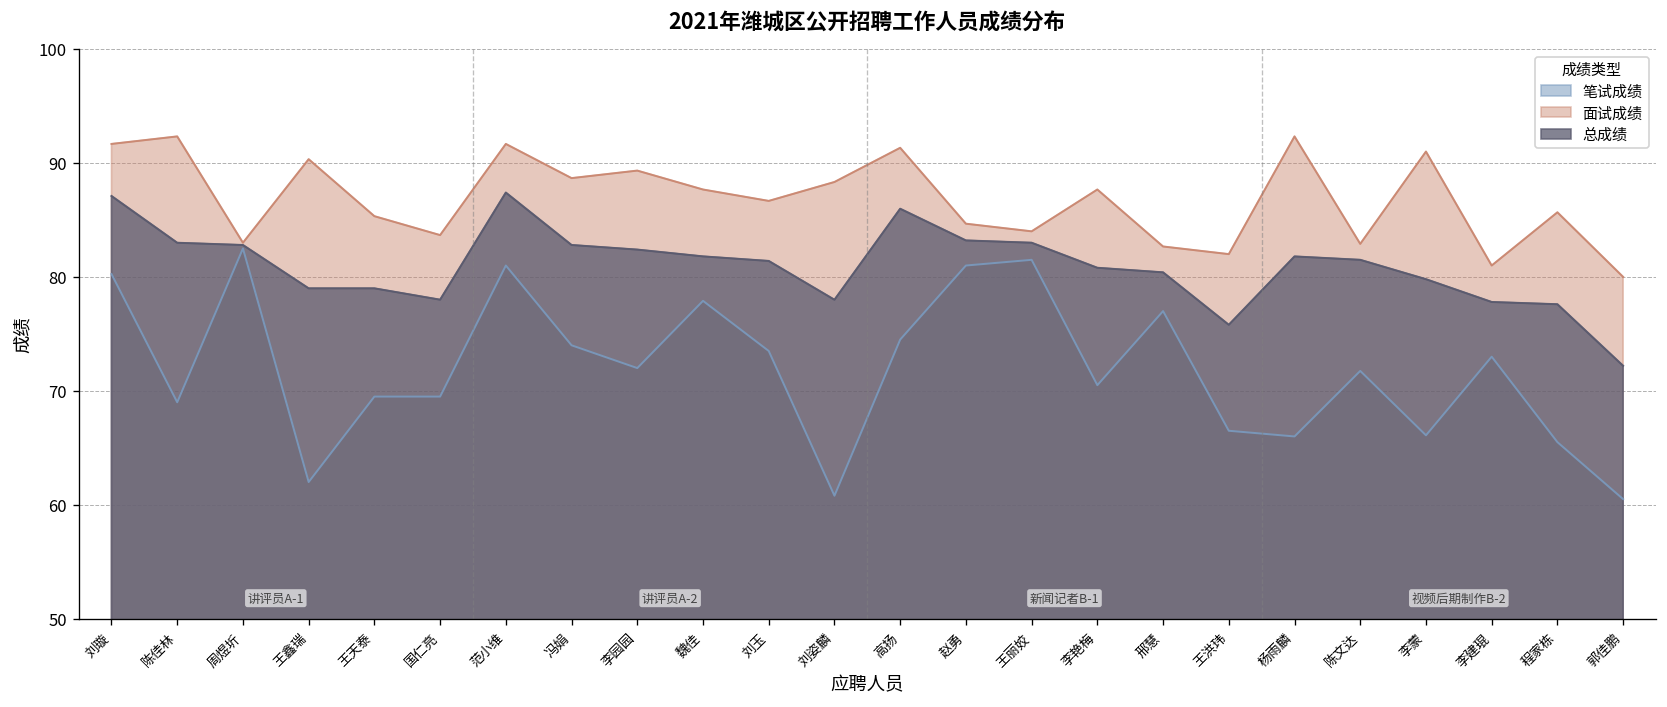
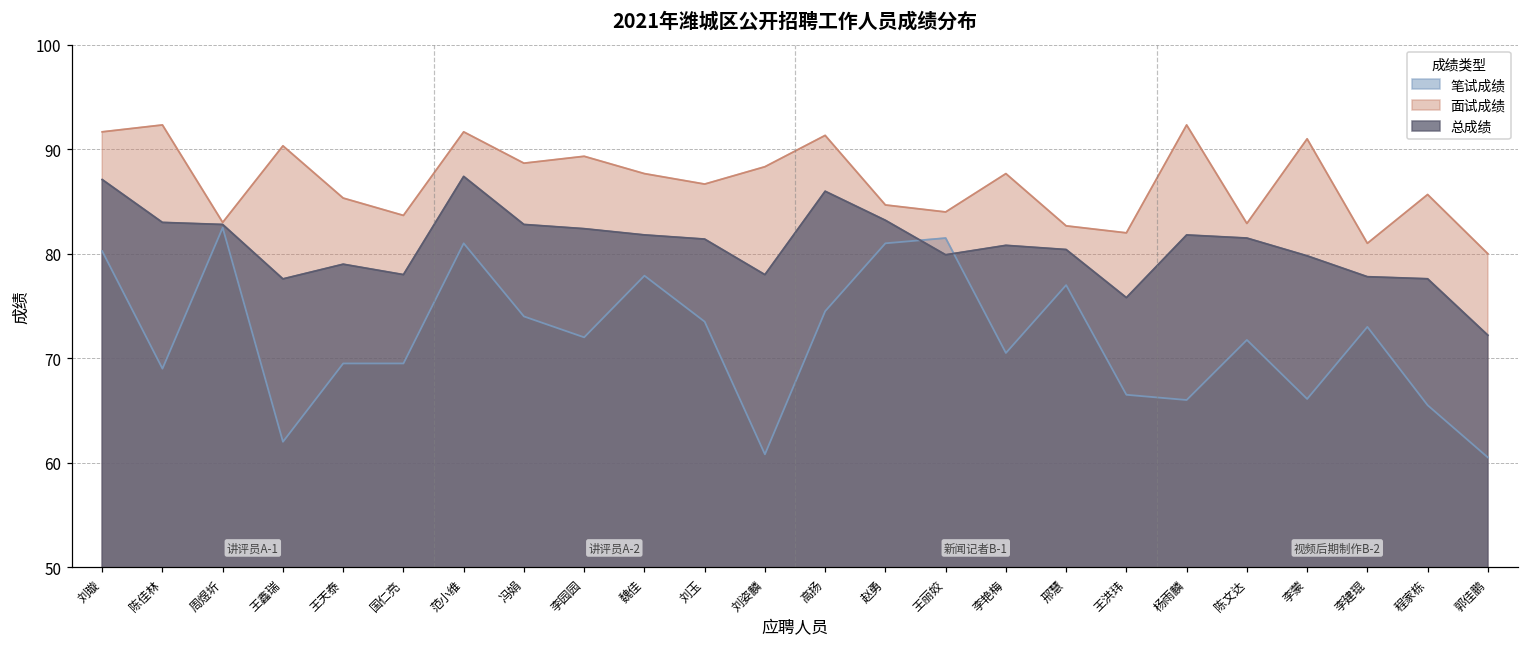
总成绩, 王鑫瑞: 79 -> 78
总成绩, 王丽姣: 83 -> 80
